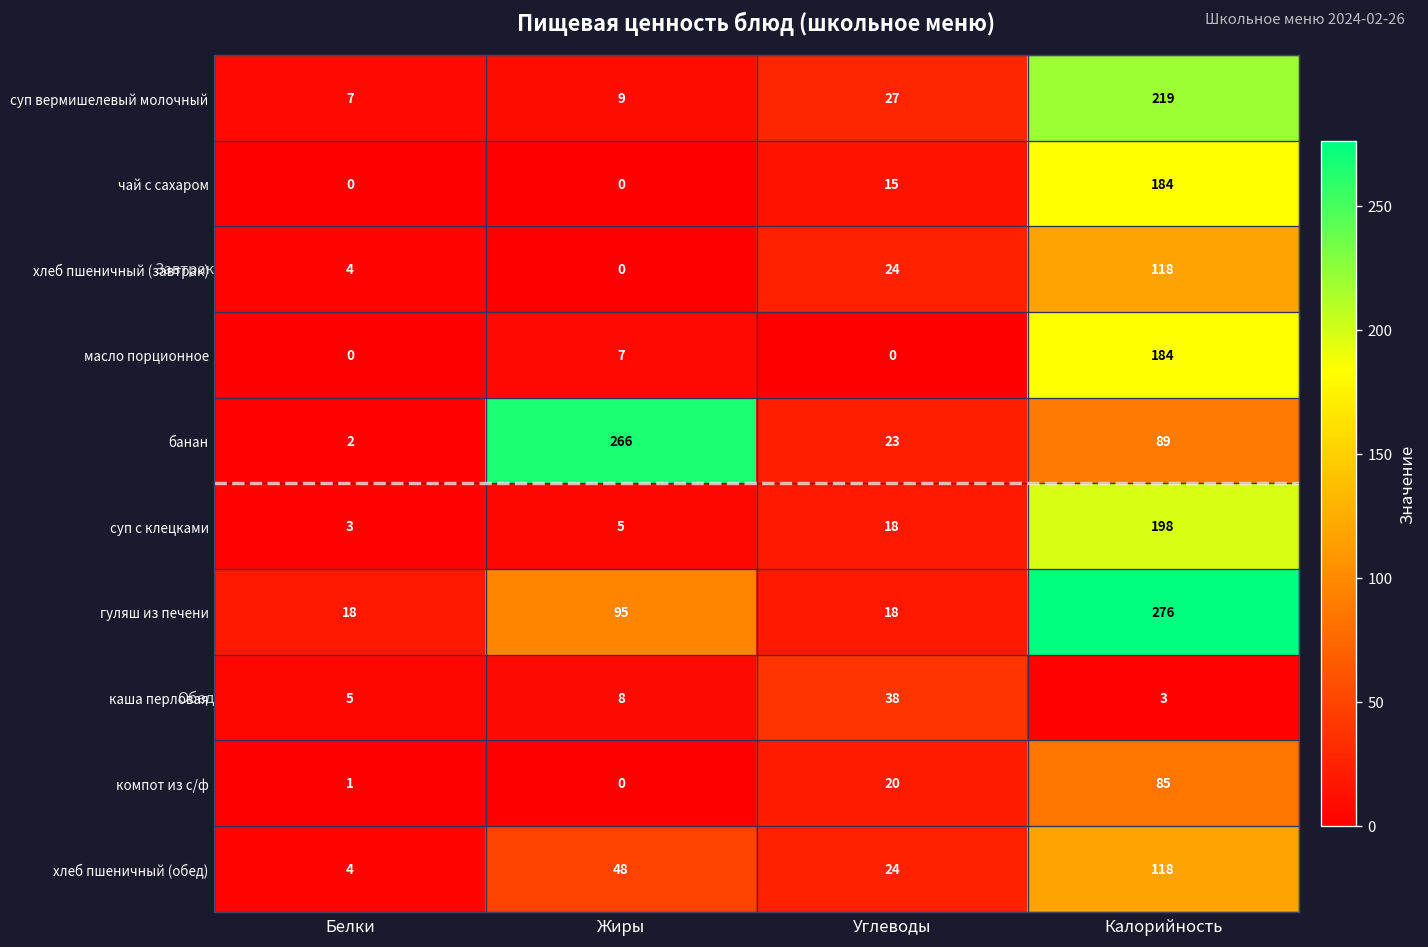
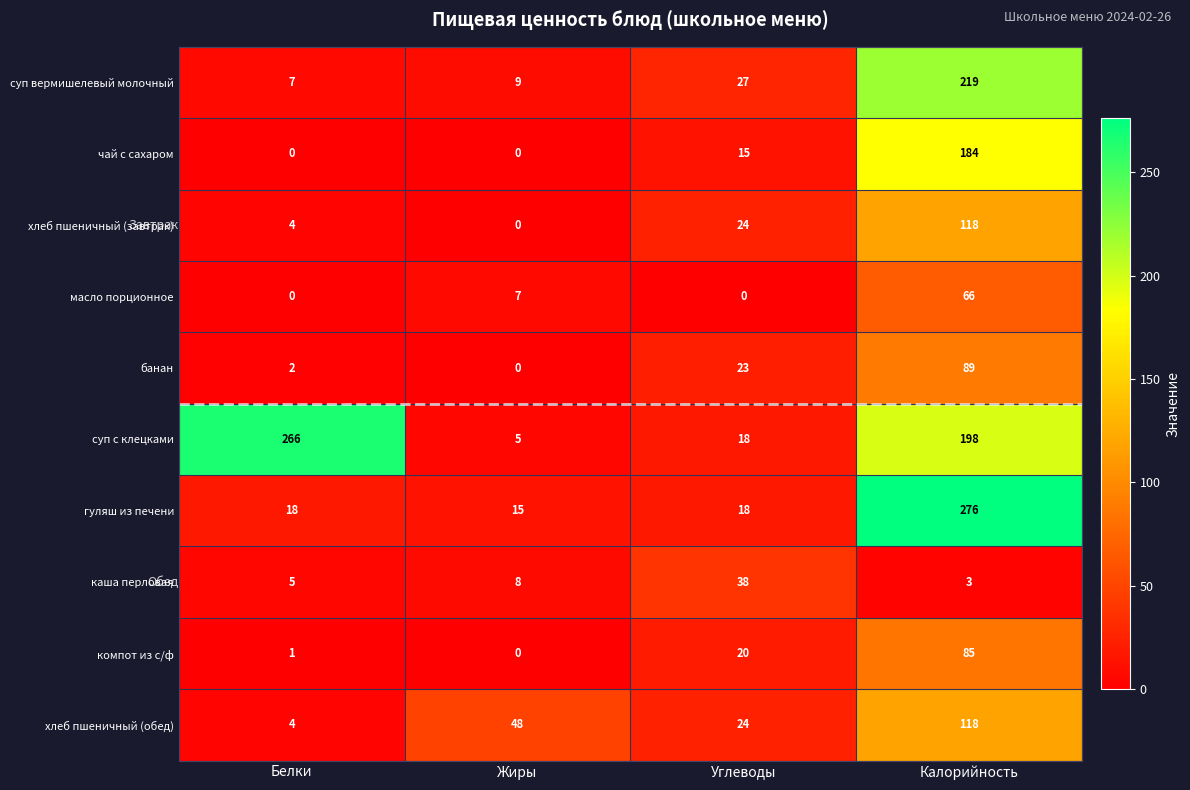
масло порционное, Калорийность: 184 -> 66
банан, Жиры: 266 -> 0
суп с клецками, Белки: 3 -> 266
гуляш из печени, Жиры: 95 -> 15
